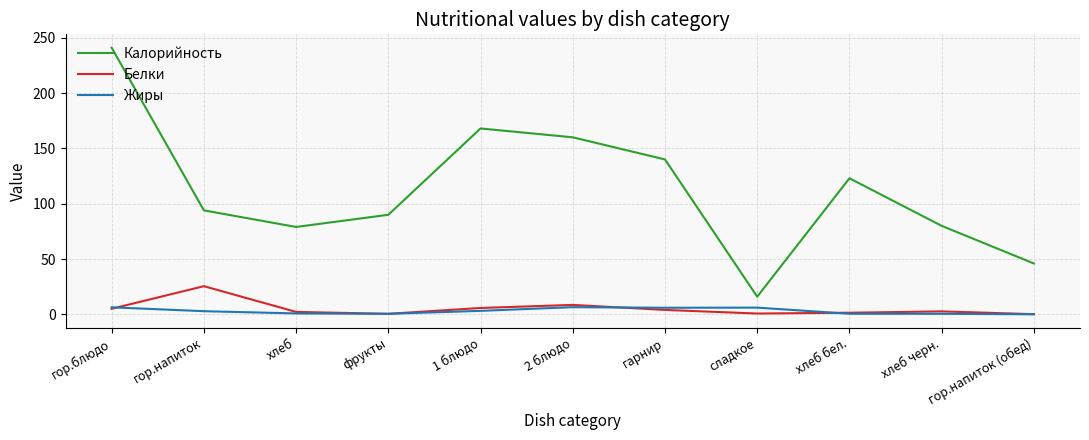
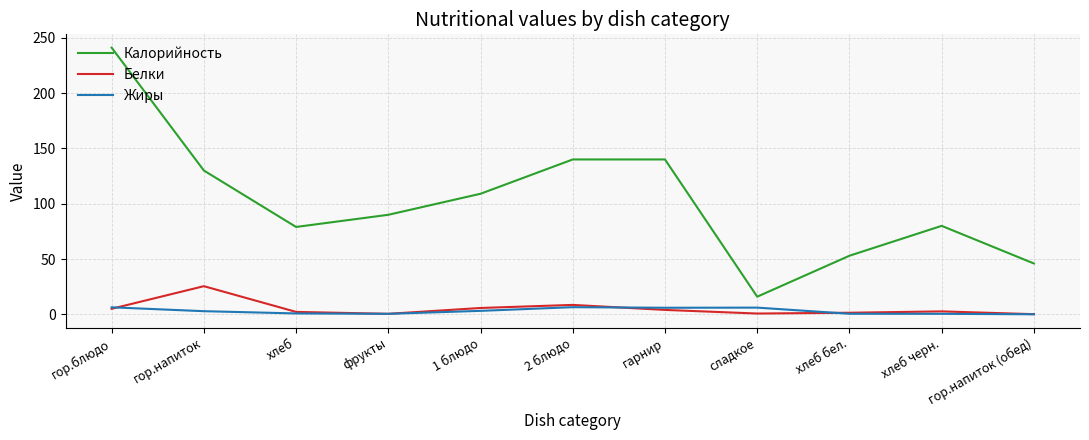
Калорийность, гор.напиток: 94 -> 130
Калорийность, 1 блюдо: 168 -> 109
Калорийность, 2 блюдо: 160 -> 140
Калорийность, хлеб бел.: 123 -> 53
